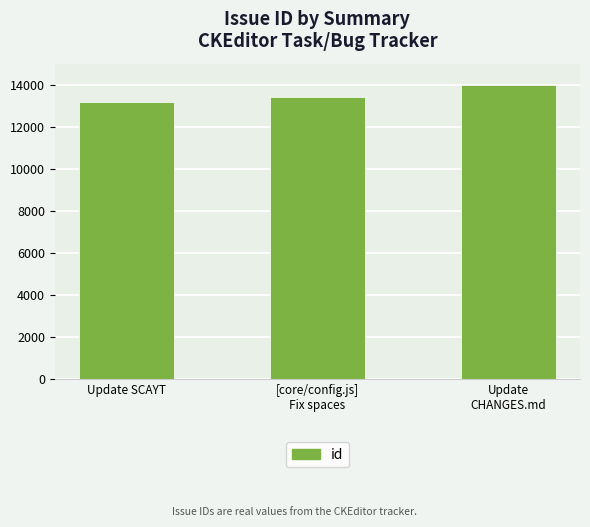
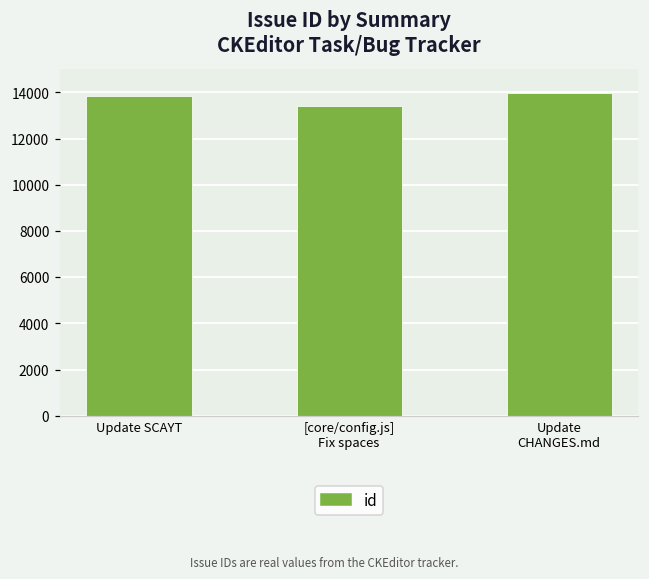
Update SCAYT: 13200 -> 13900
